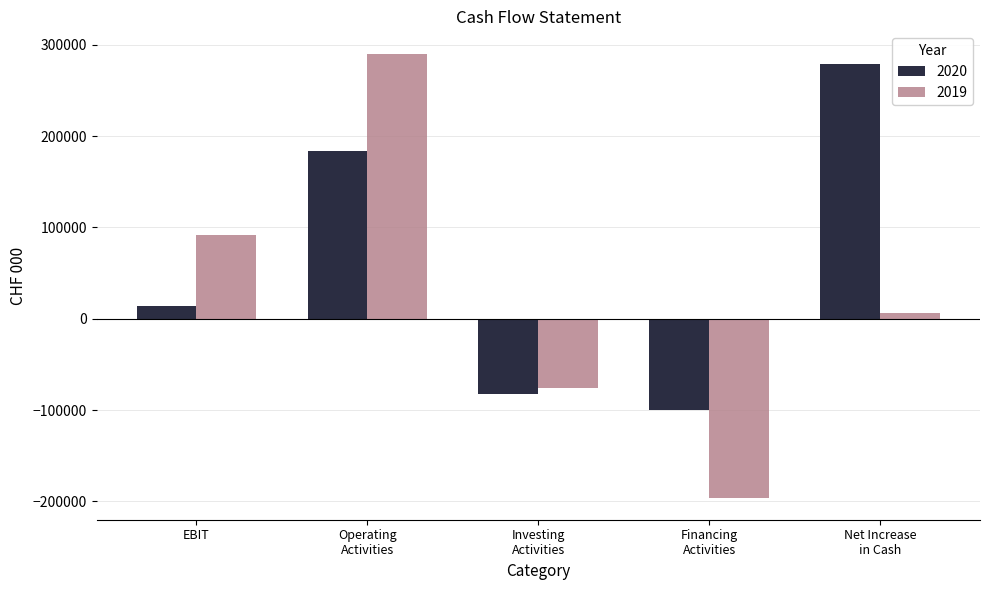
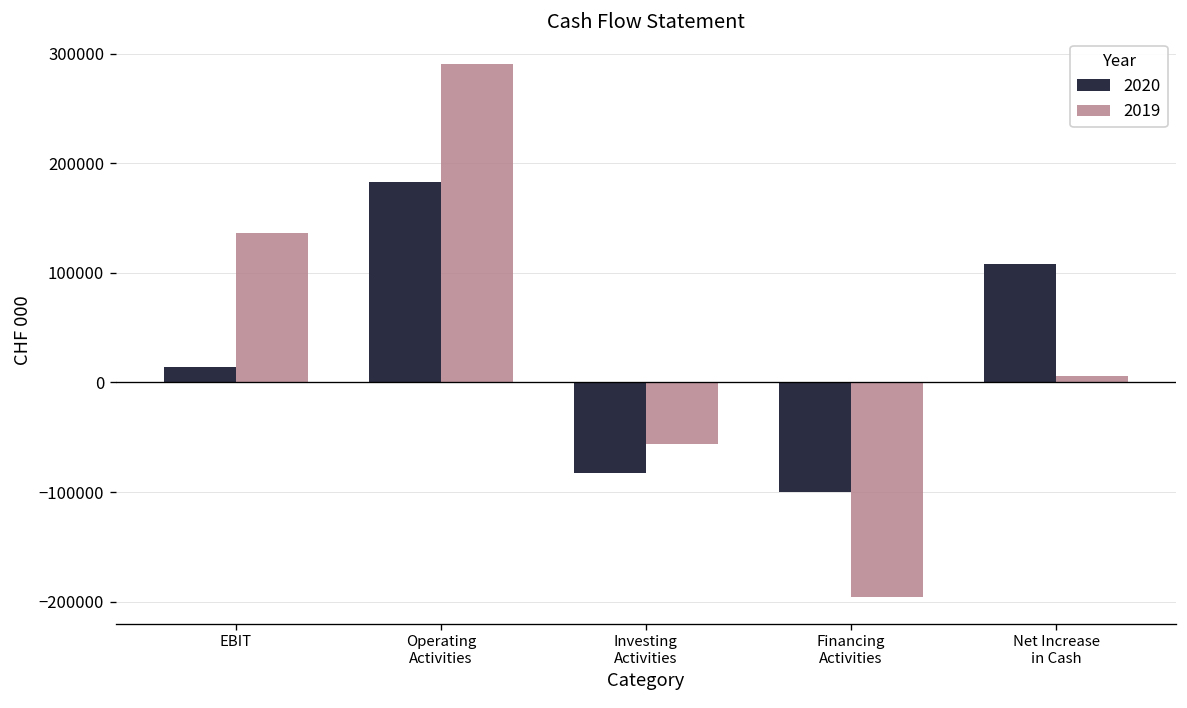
2019, EBIT: 90000 -> 140000
2019, Investing Activities: -80000 -> -60000
2020, Net Increase in Cash: 280000 -> 110000
